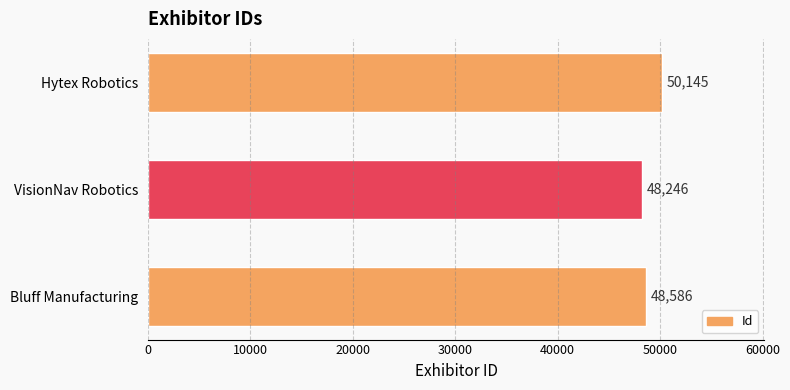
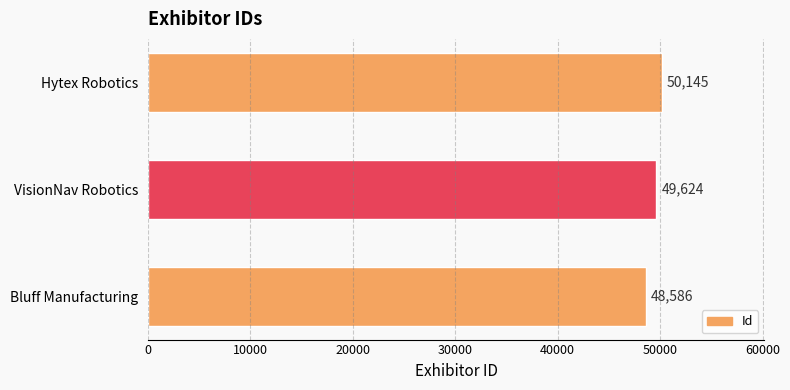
VisionNav Robotics: 48,246 -> 49,624
